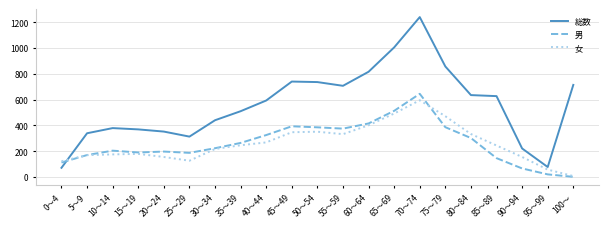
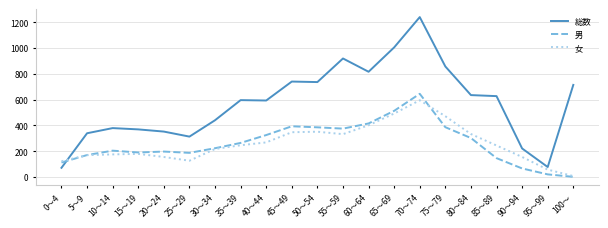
総数, 35～39: 510 -> 600
総数, 55～59: 710 -> 920
